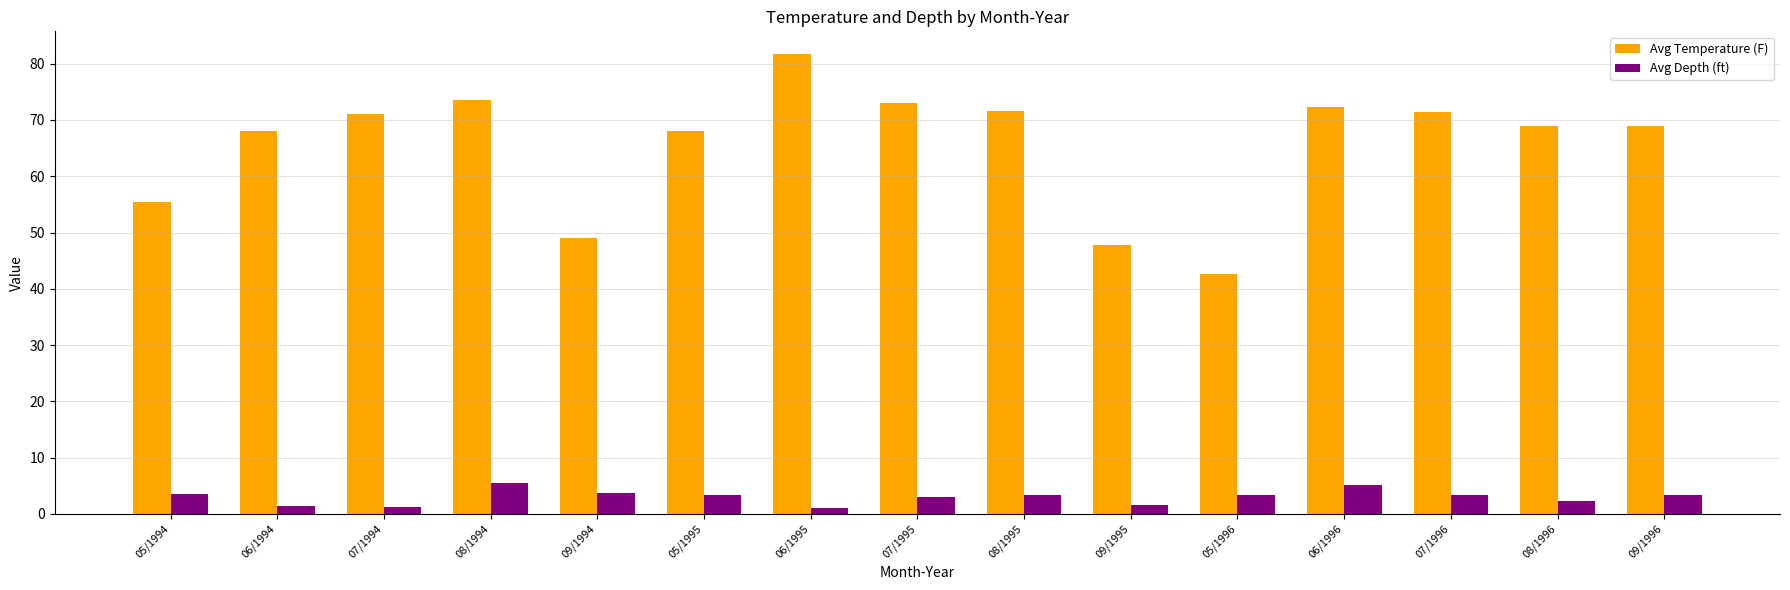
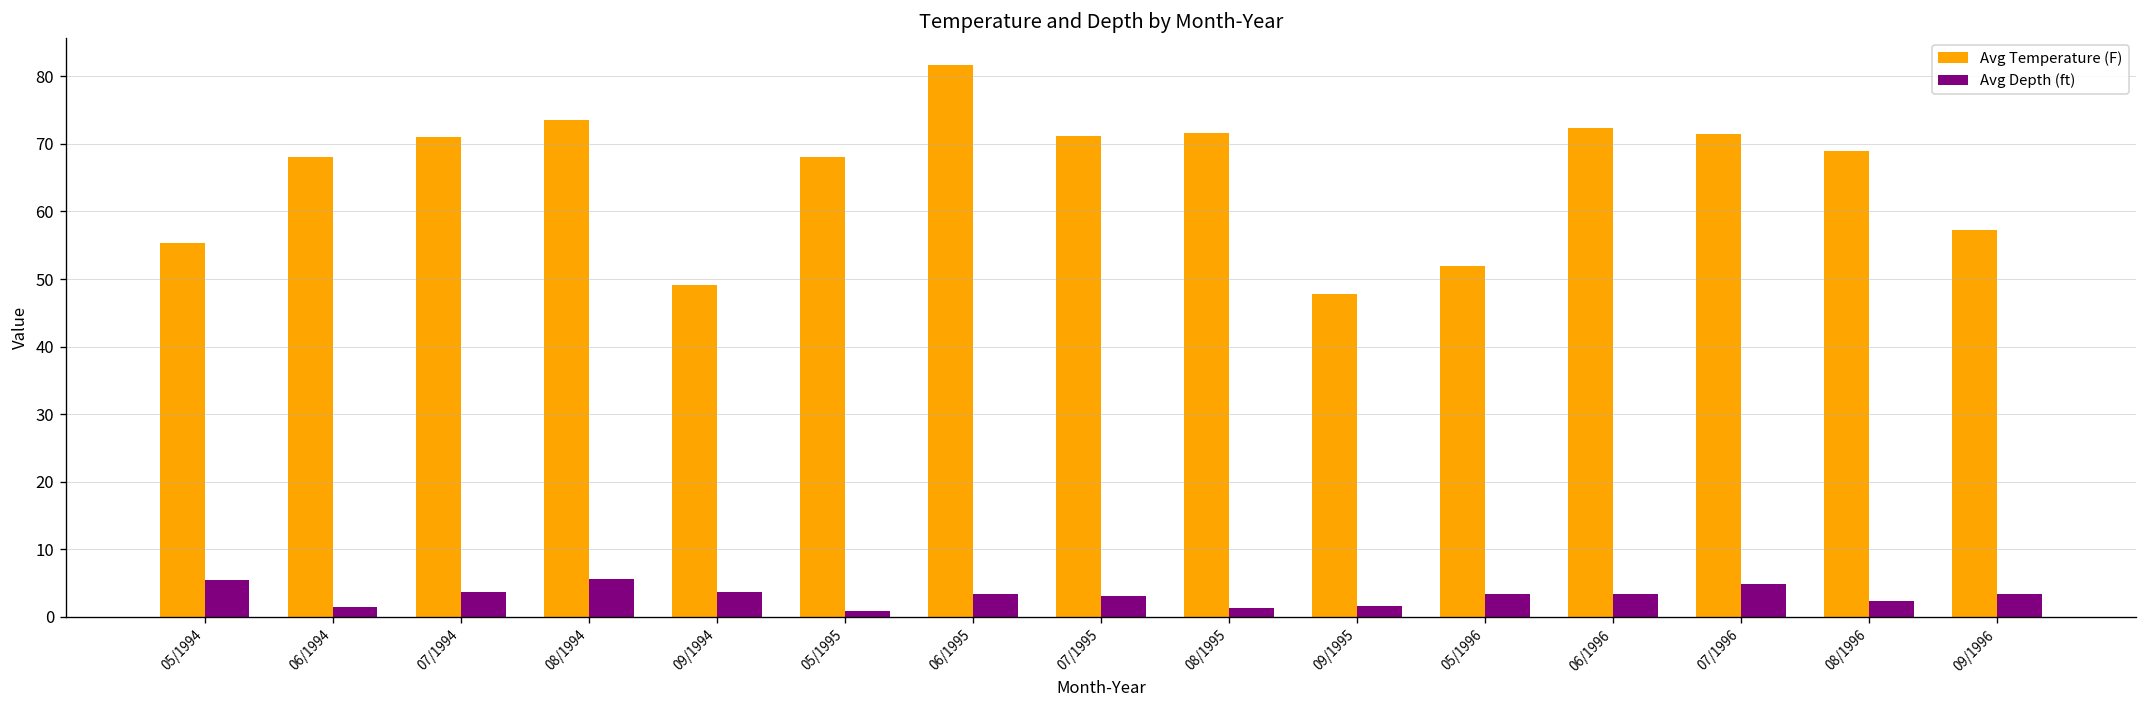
Avg Depth (ft), 05/1994: 4 -> 5
Avg Depth (ft), 07/1994: 1 -> 4
Avg Depth (ft), 05/1995: 3 -> 1
Avg Depth (ft), 06/1995: 1 -> 3
Avg Temperature (F), 07/1995: 73 -> 71
Avg Depth (ft), 08/1995: 3 -> 1
Avg Temperature (F), 05/1996: 43 -> 52
Avg Depth (ft), 06/1996: 5 -> 3
Avg Depth (ft), 07/1996: 3 -> 5
Avg Temperature (F), 09/1996: 69 -> 57
